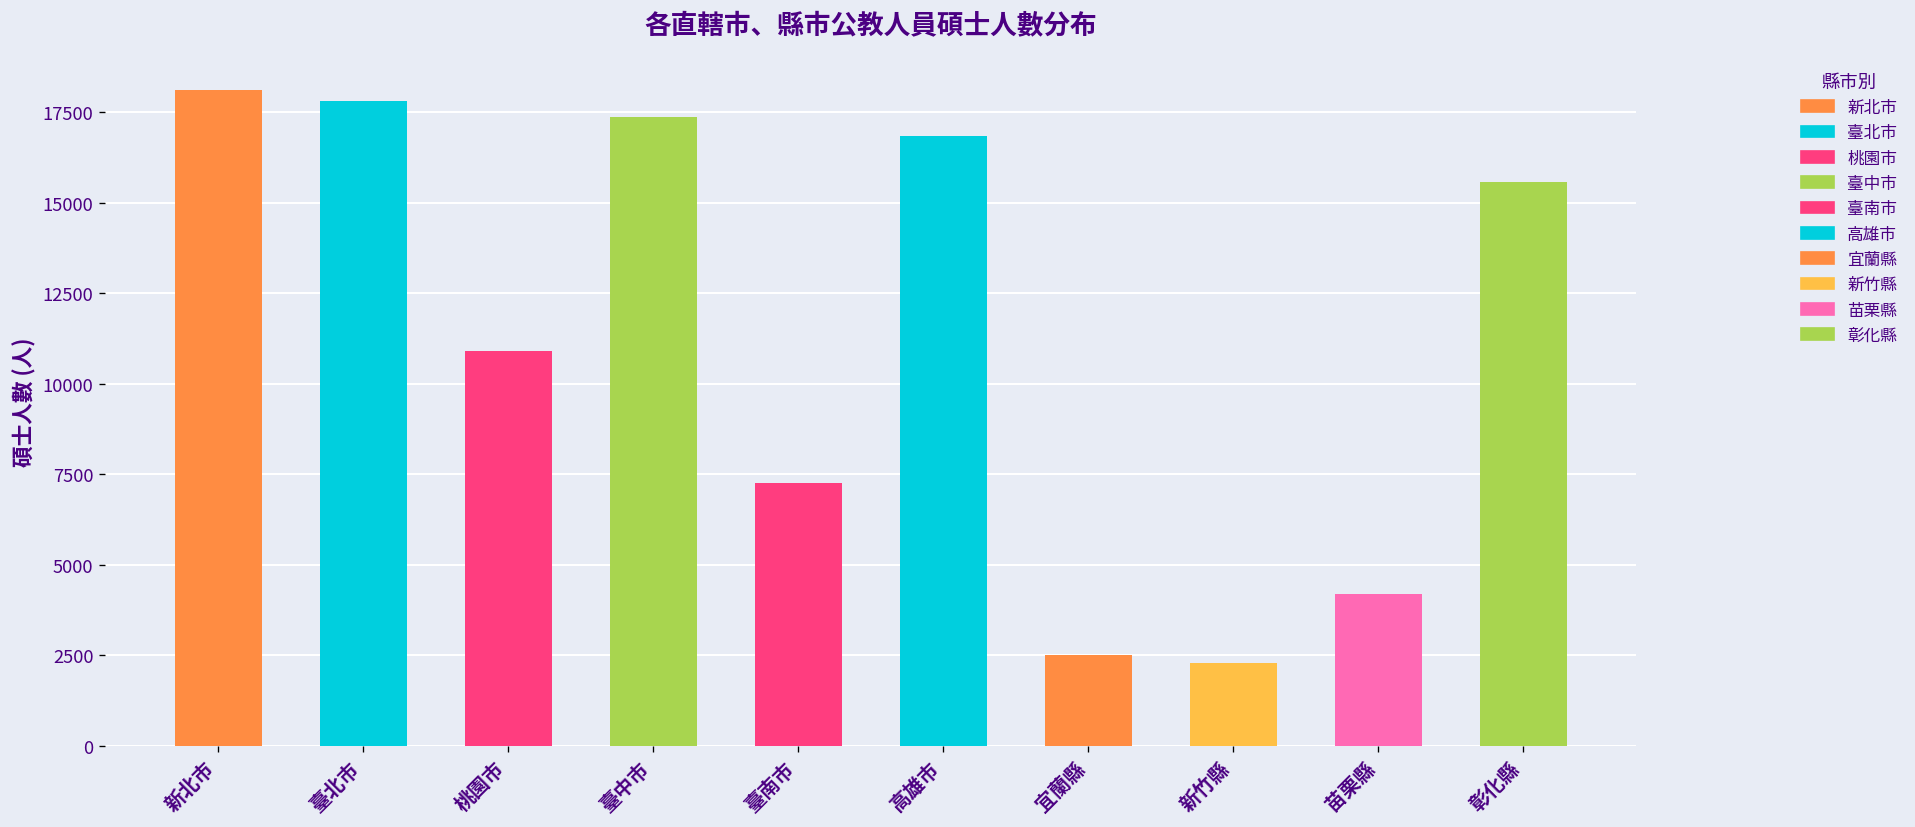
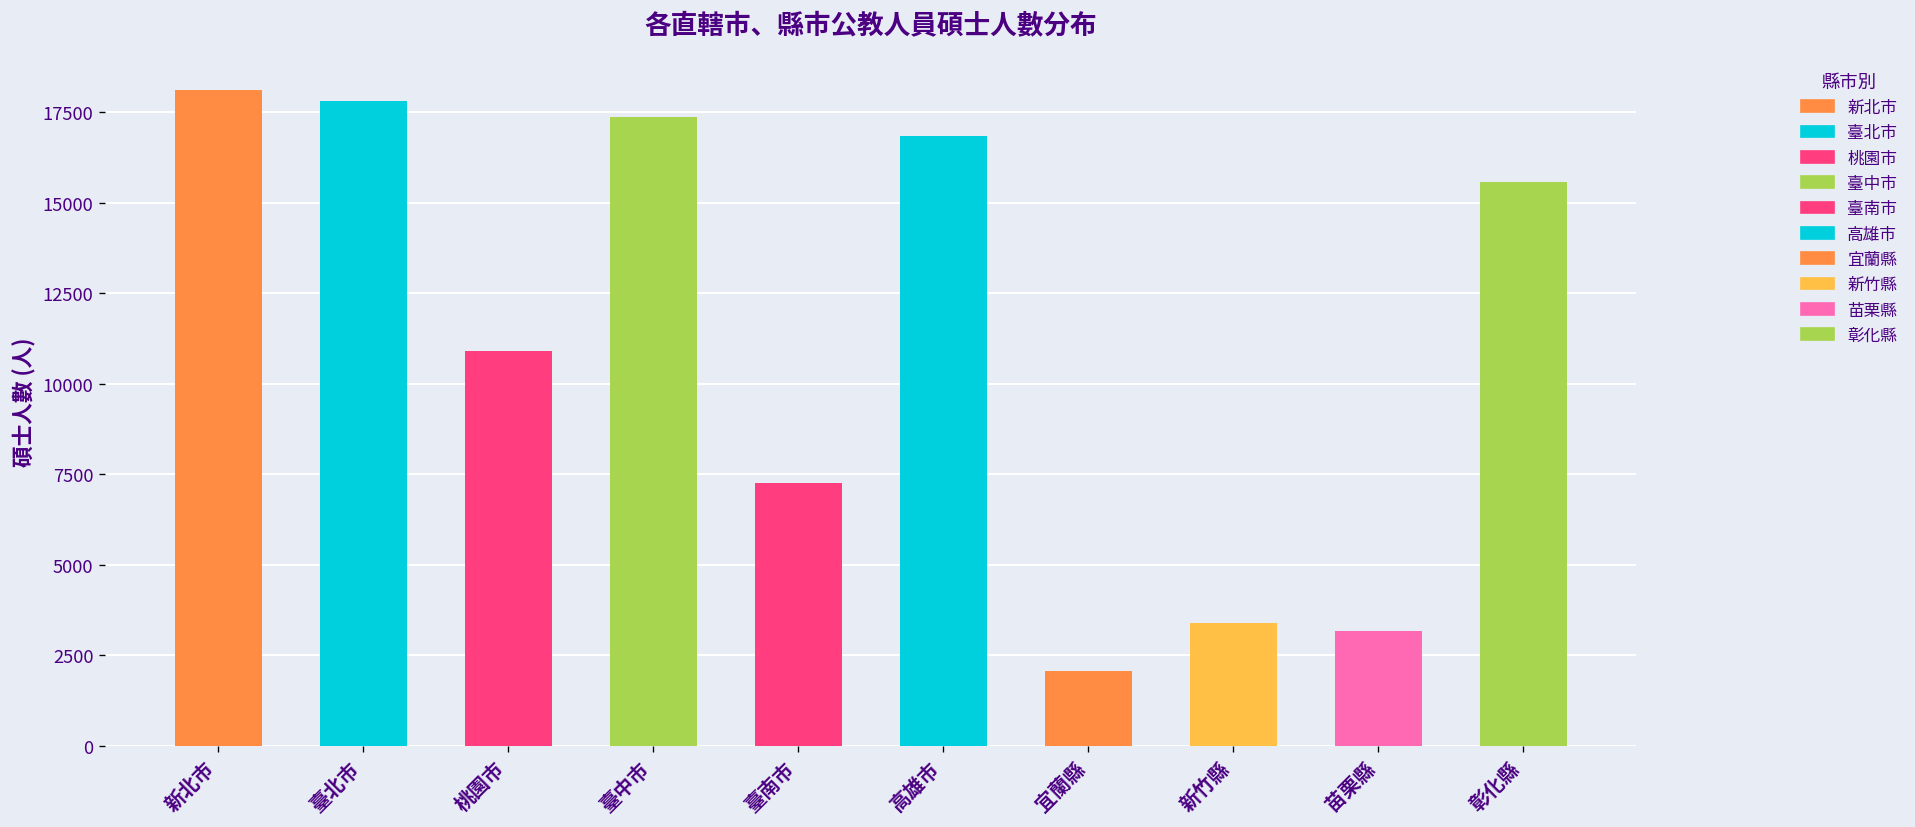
宜蘭縣: 2500 -> 2100
新竹縣: 2300 -> 3400
苗栗縣: 4200 -> 3200
